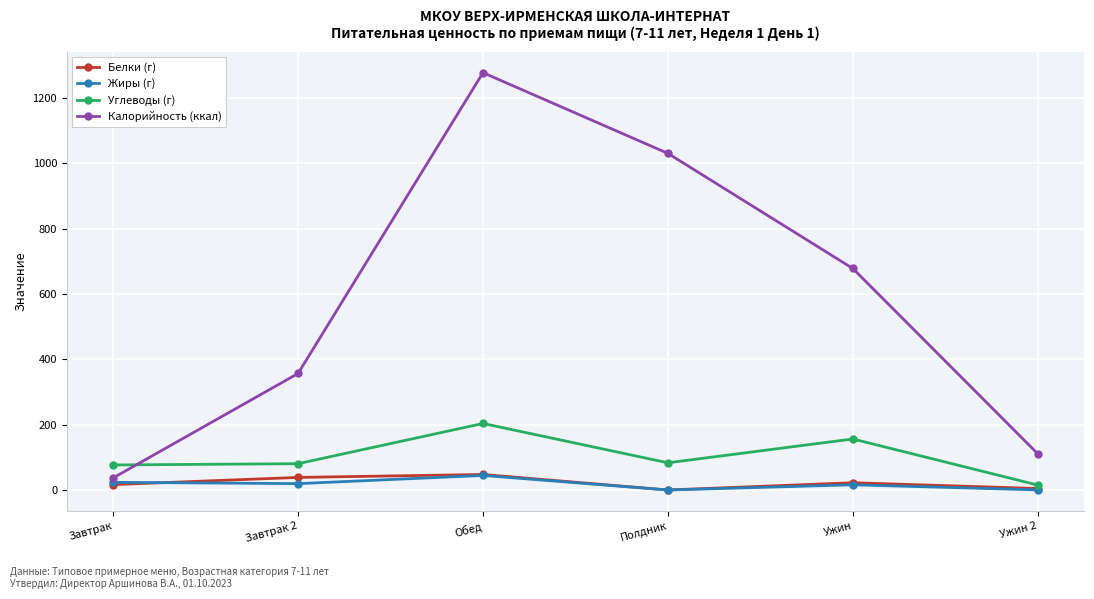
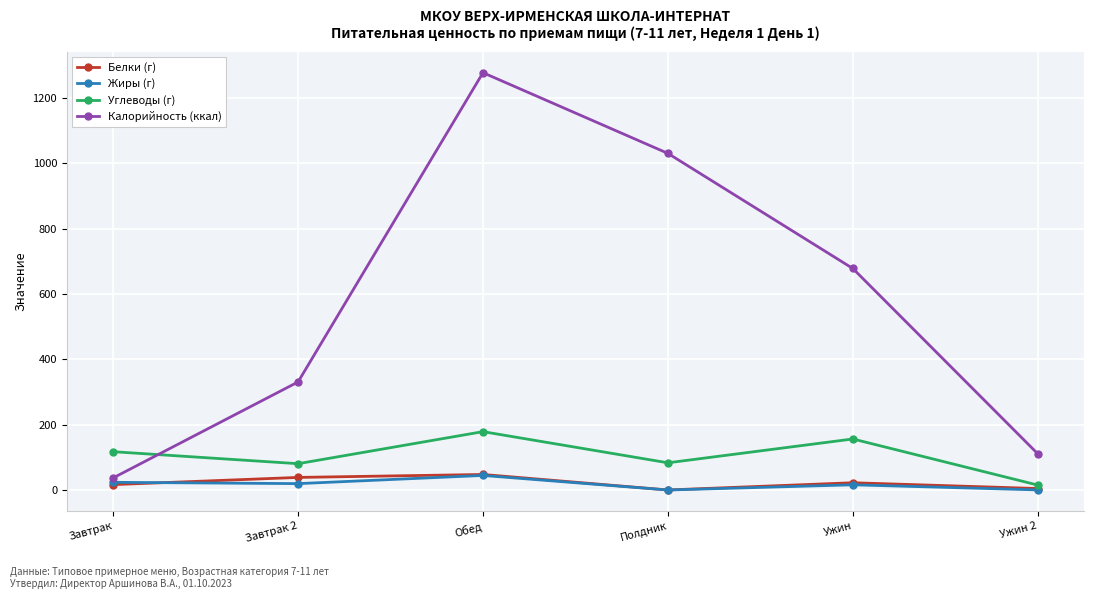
Углеводы (г), Завтрак: 80 -> 120
Калорийность (ккал), Завтрак 2: 360 -> 330
Углеводы (г), Обед: 200 -> 180
